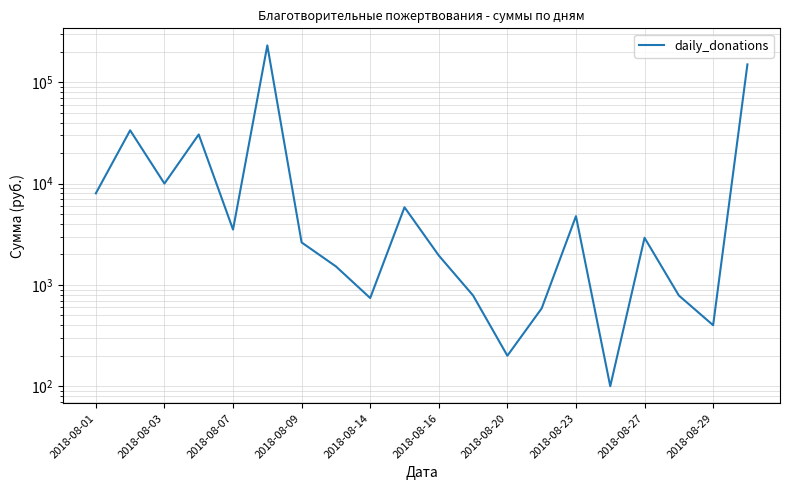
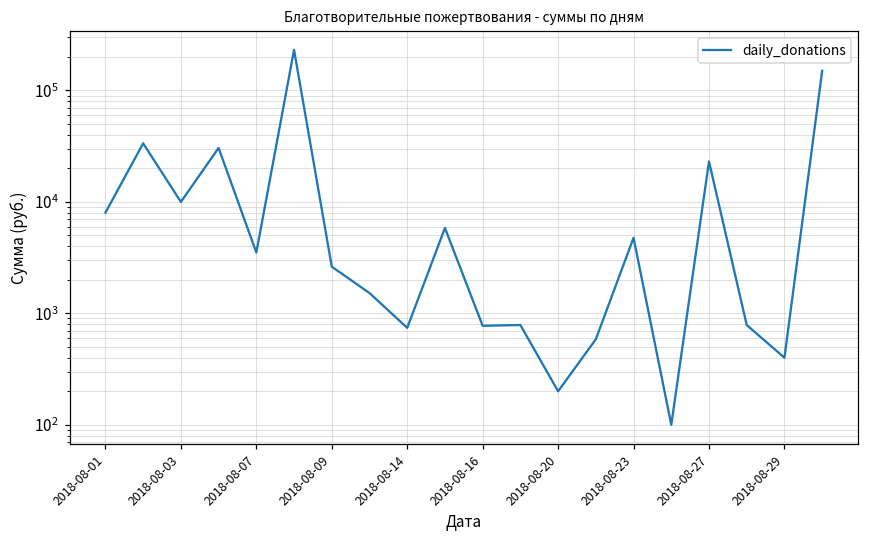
2018-08-16: 2000 -> 800
2018-08-27: 2900 -> 23000
